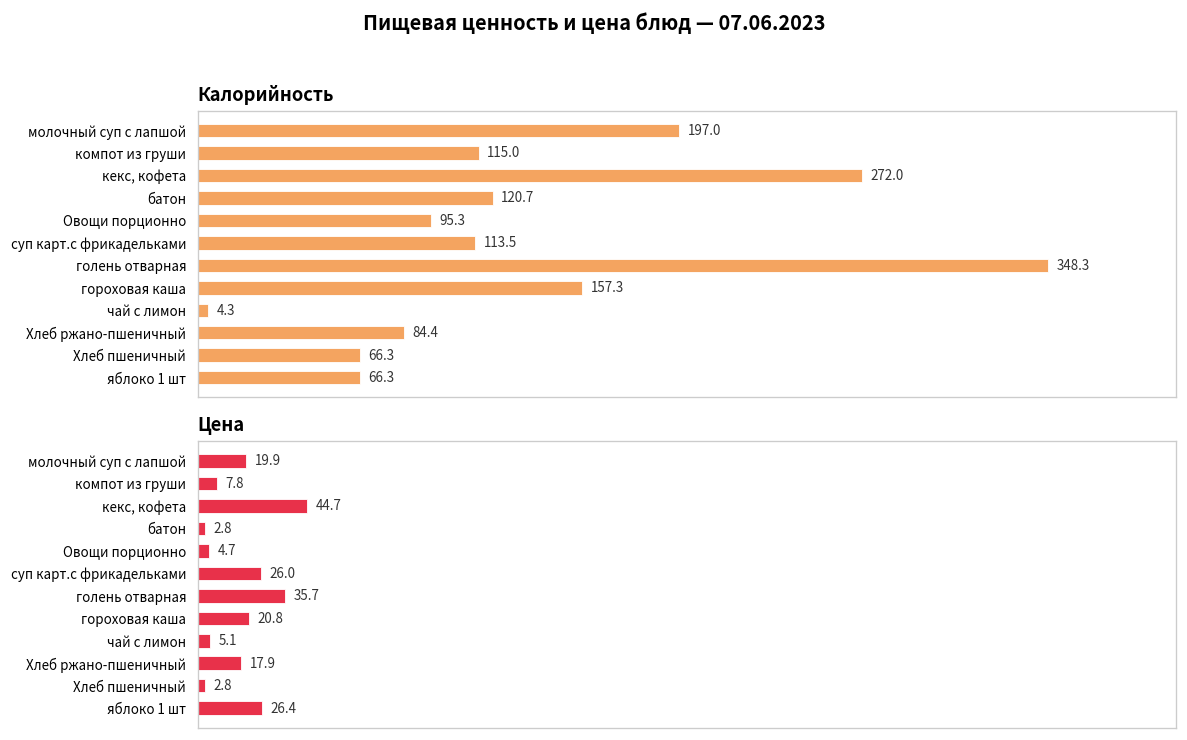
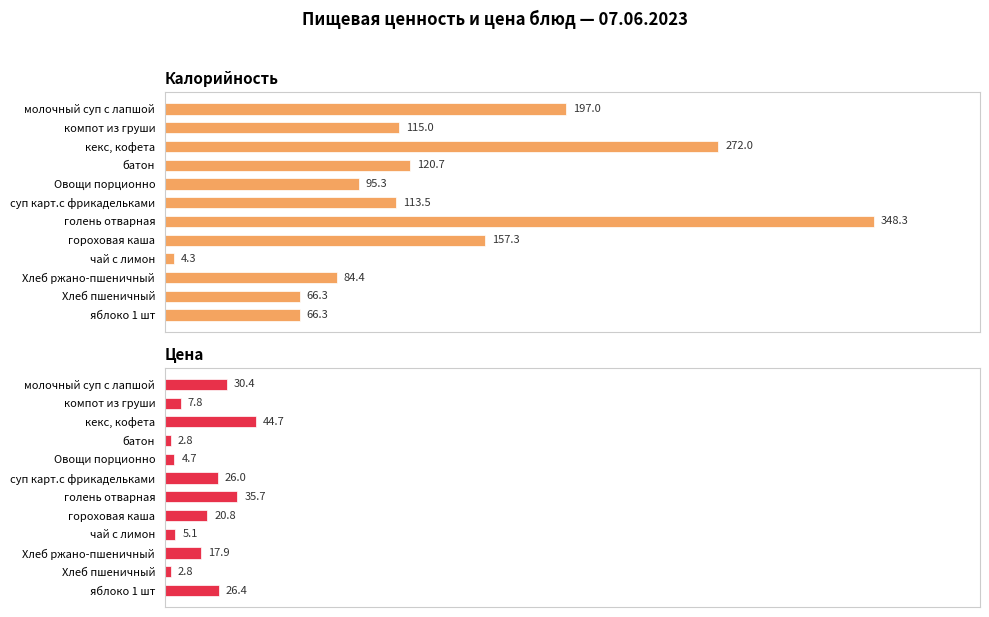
Цена, молочный суп с лапшой: 19.9 -> 30.4
